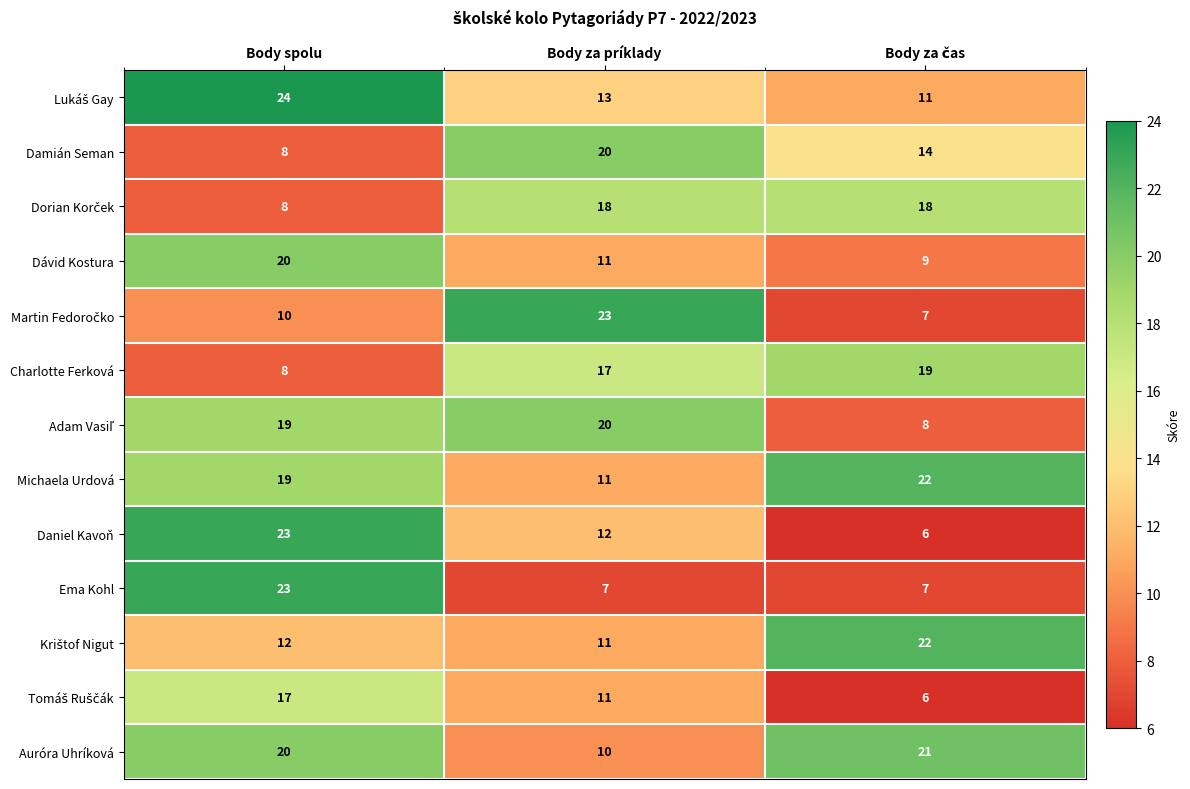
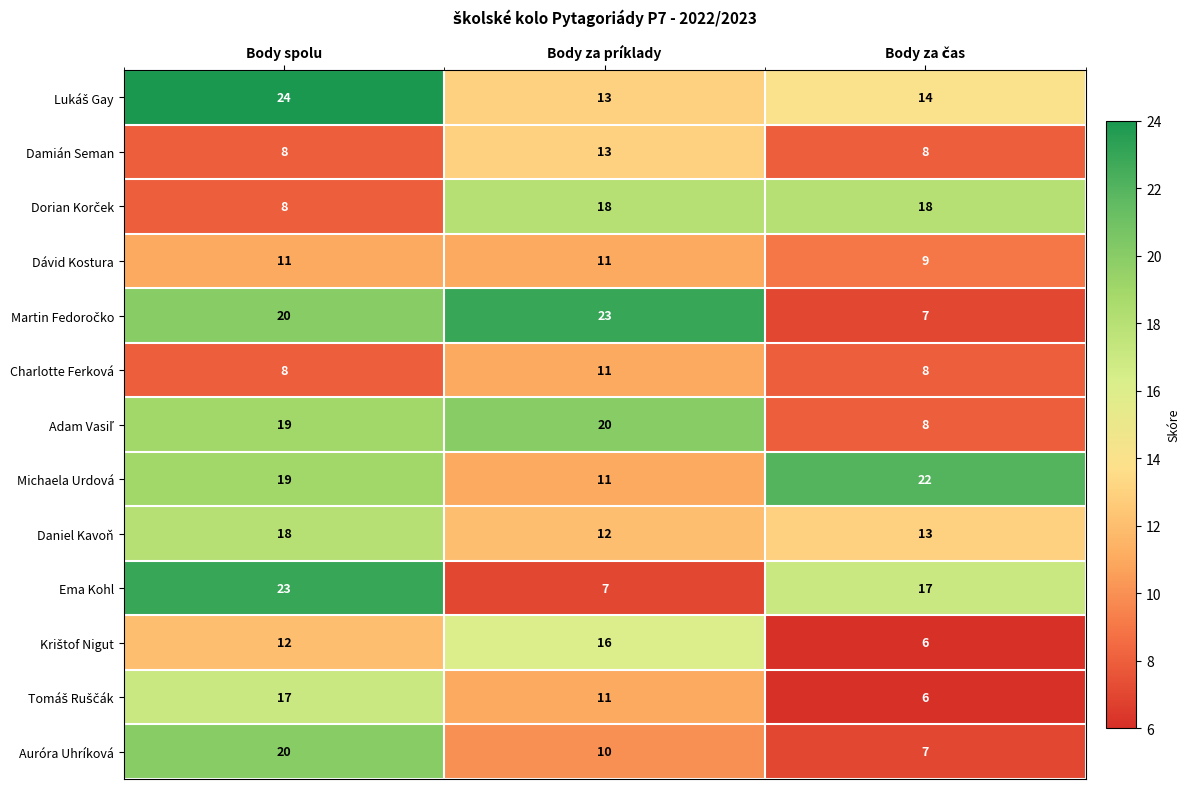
Lukáš Gay, Body za čas: 11 -> 14
Damián Seman, Body za príklady: 20 -> 13
Damián Seman, Body za čas: 14 -> 8
Dávid Kostura, Body spolu: 20 -> 11
Martin Fedoročko, Body spolu: 10 -> 20
Charlotte Ferková, Body za príklady: 17 -> 11
Charlotte Ferková, Body za čas: 19 -> 8
Daniel Kavoň, Body spolu: 23 -> 18
Daniel Kavoň, Body za čas: 6 -> 13
Ema Kohl, Body za čas: 7 -> 17
Krištof Nigut, Body za príklady: 11 -> 16
Krištof Nigut, Body za čas: 22 -> 6
Auróra Uhríková, Body za čas: 21 -> 7
